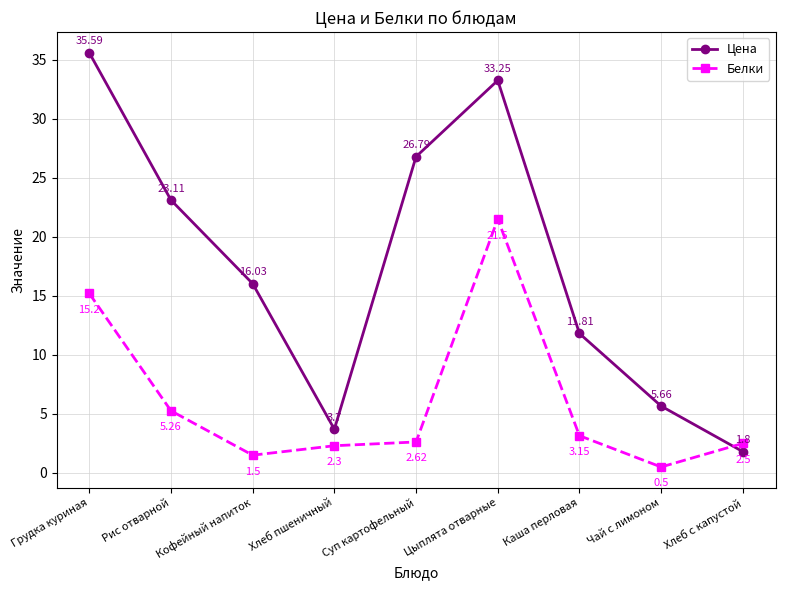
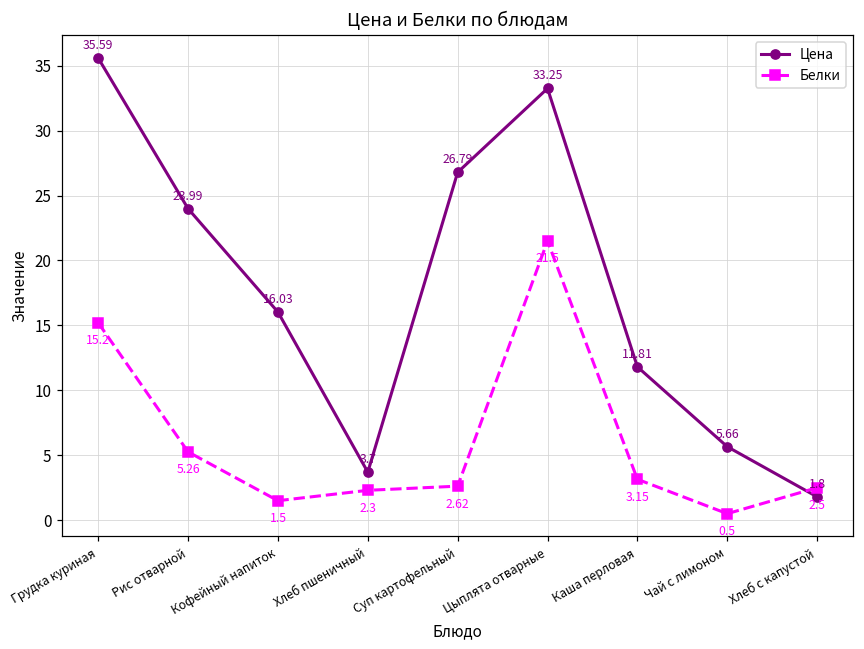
Цена, Рис отварной: 23.11 -> 23.99
